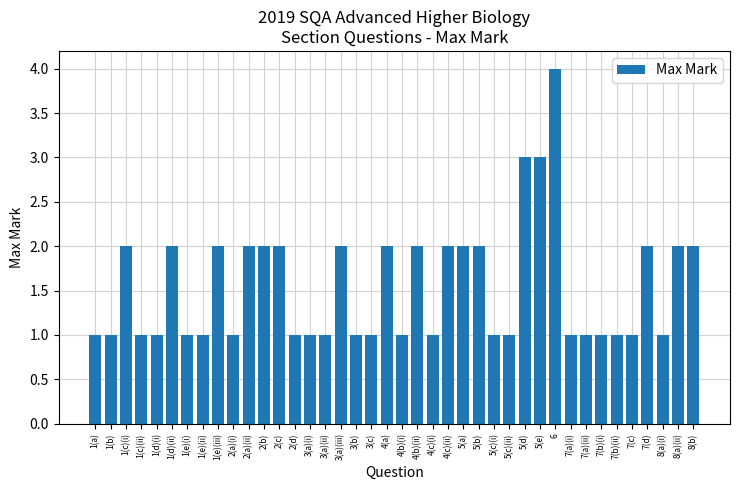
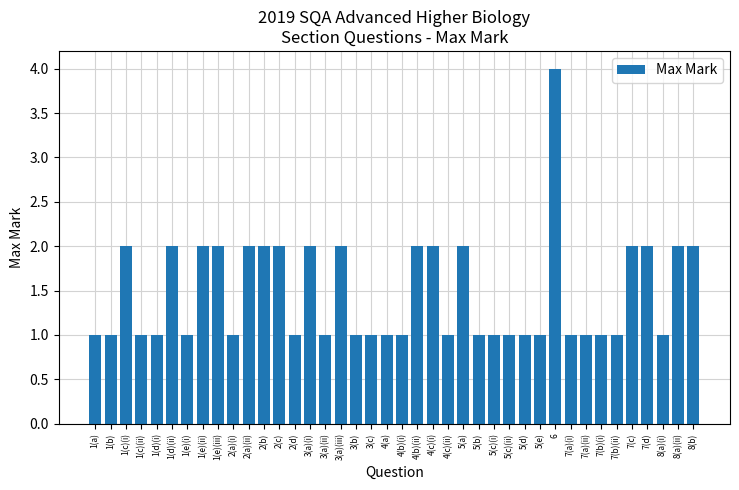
1(e)(ii): 1 -> 2
3(a)(i): 1 -> 2
4(a): 2 -> 1
4(c)(i): 1 -> 2
4(c)(ii): 2 -> 1
5(b): 2 -> 1
5(d): 3 -> 1
5(e): 3 -> 1
7(c): 1 -> 2
